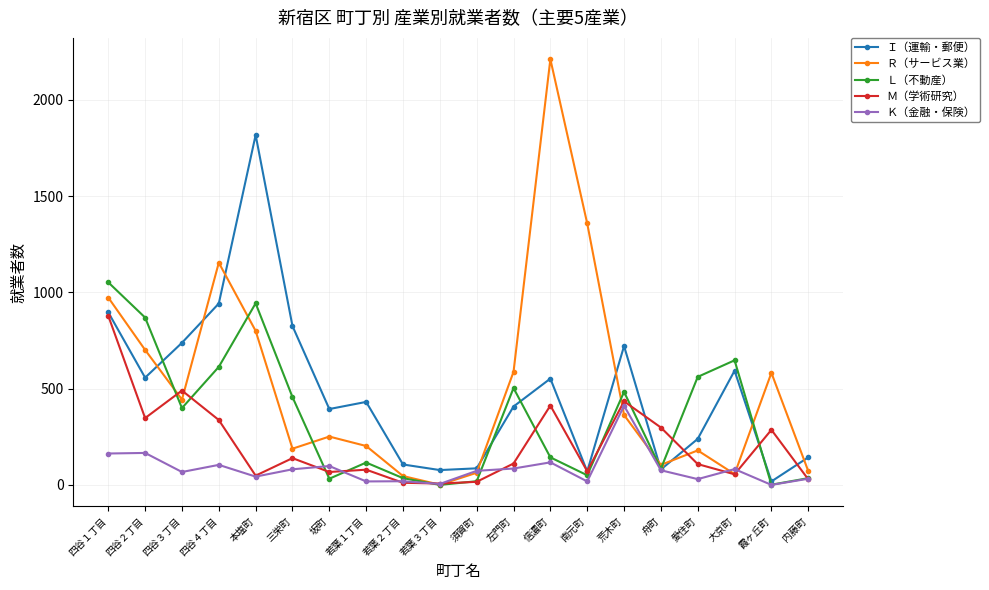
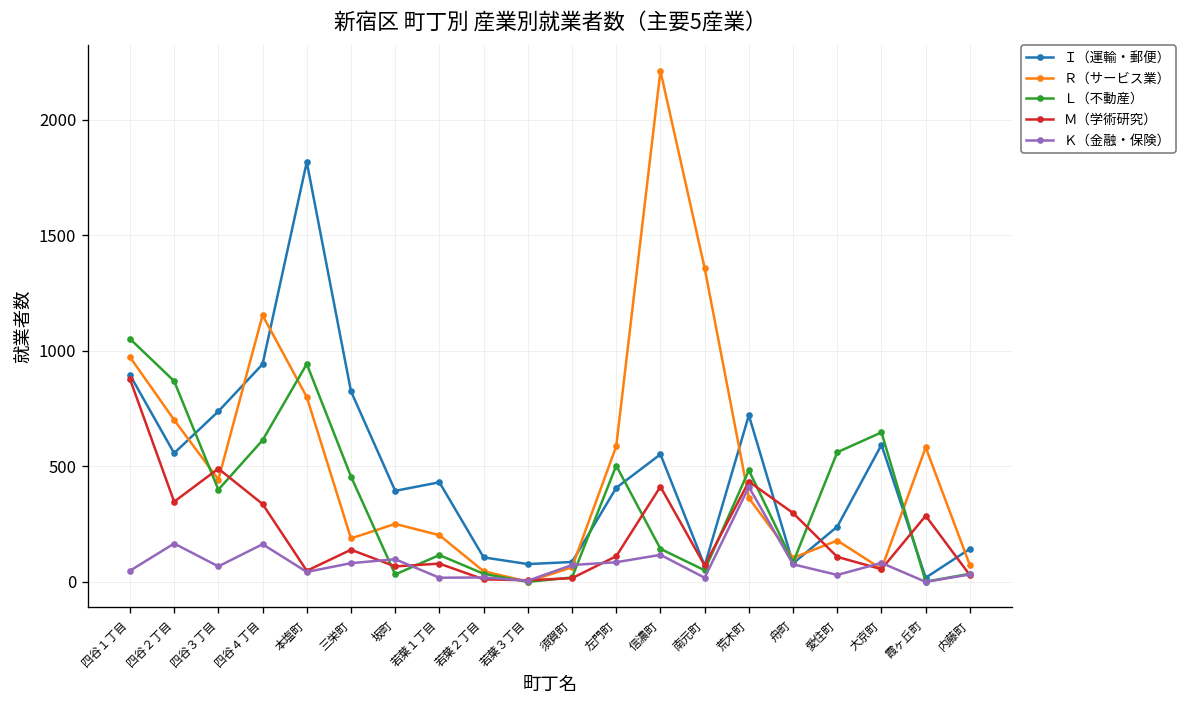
Ｋ（金融・保険）, 四谷１丁目: 160 -> 50
Ｋ（金融・保険）, 四谷４丁目: 100 -> 160
